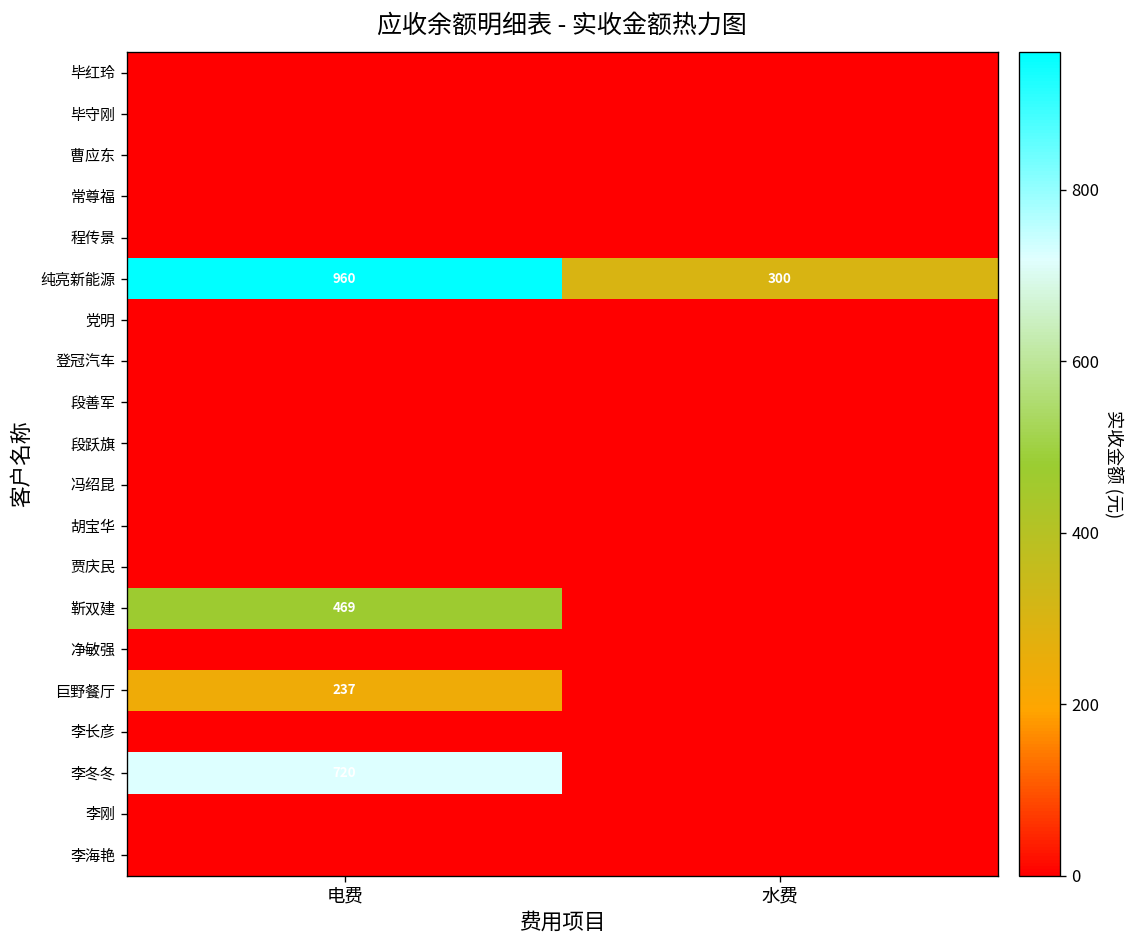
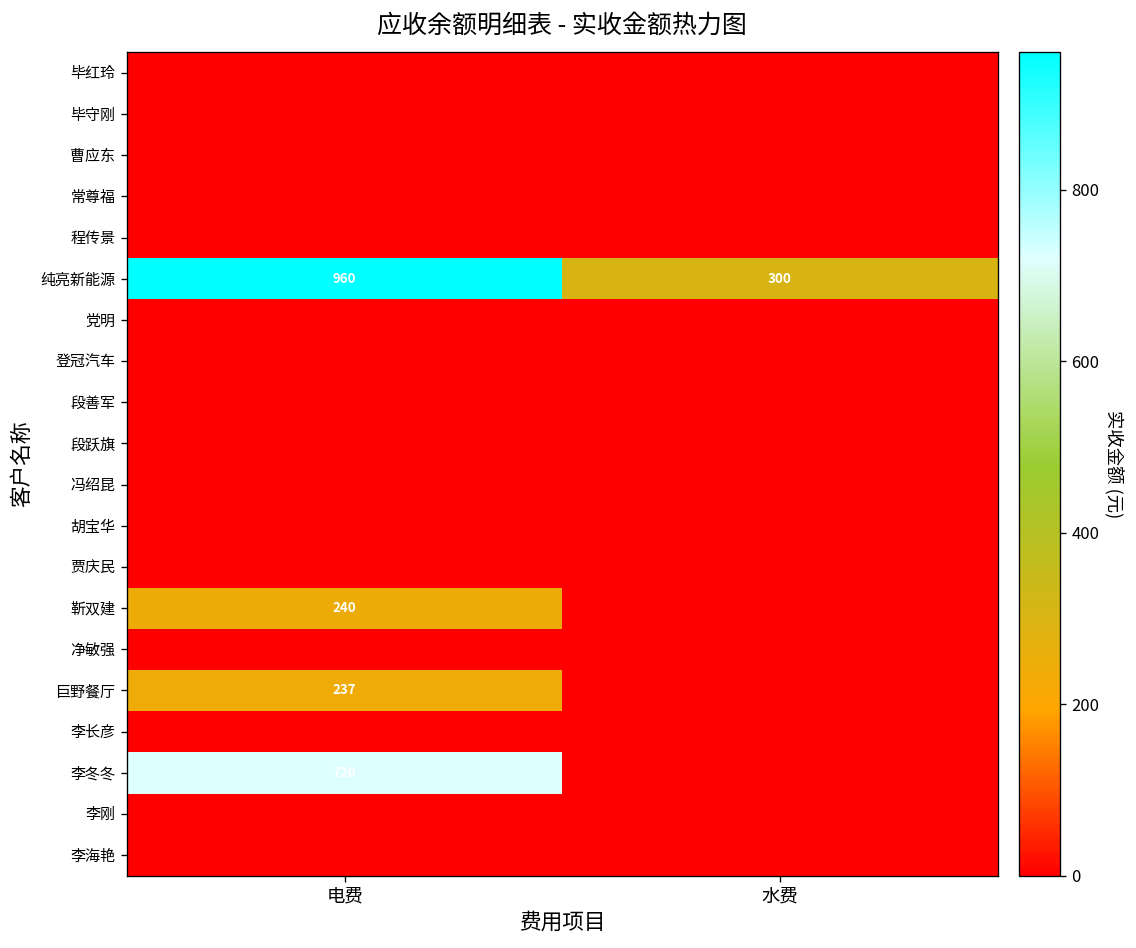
靳双建, 电费: 469 -> 240
